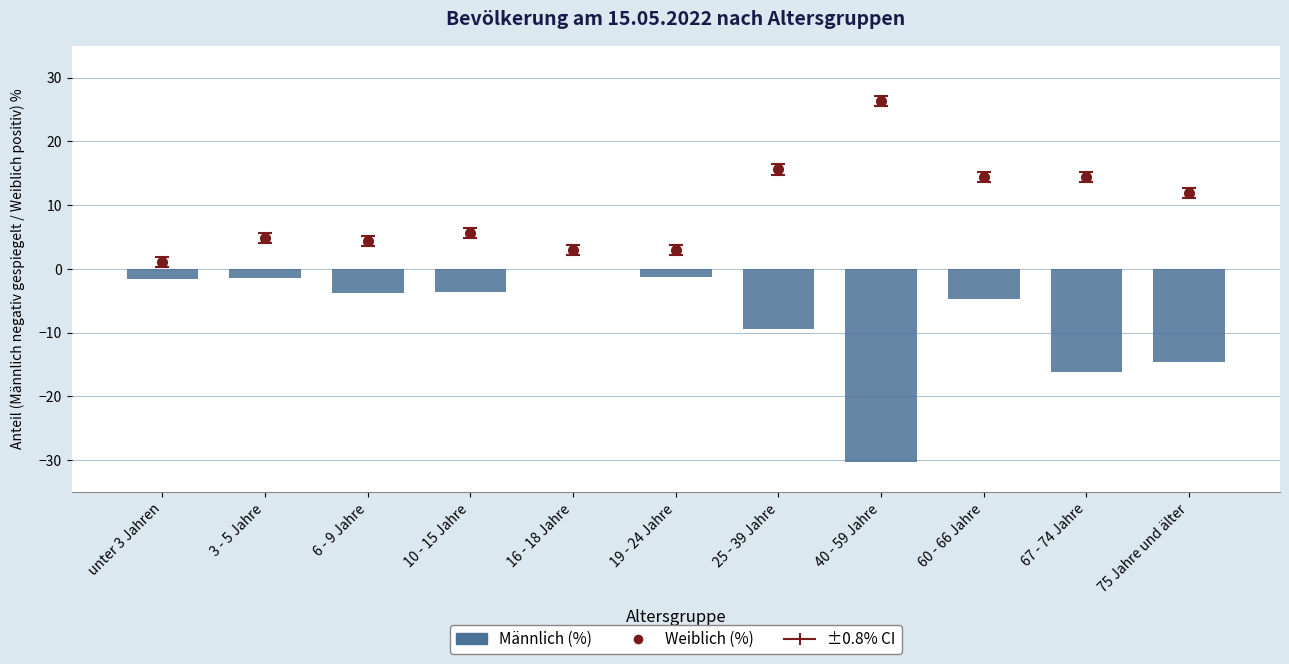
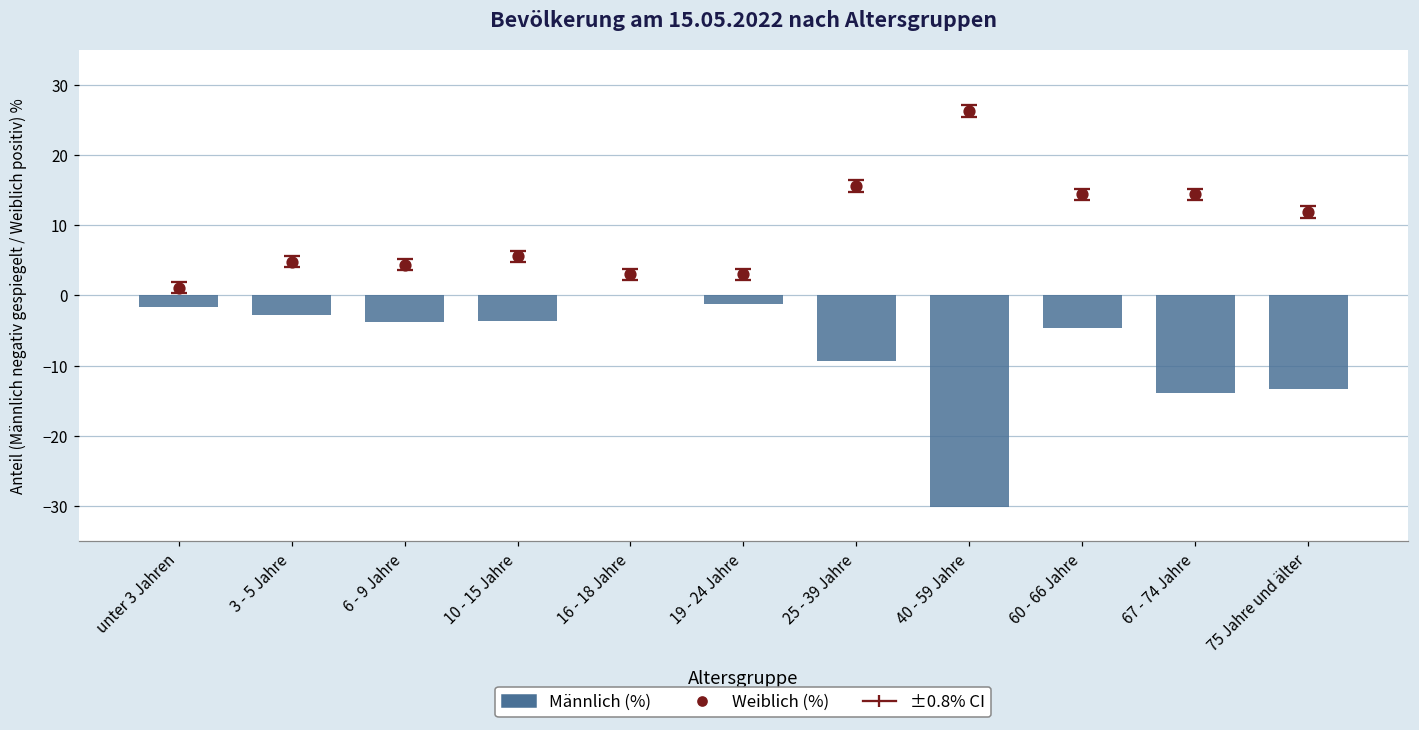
Männlich (%), 3 - 5 Jahre: -1 -> -3
Männlich (%), 67 - 74 Jahre: -16 -> -14
Männlich (%), 75 Jahre und älter: -15 -> -13
